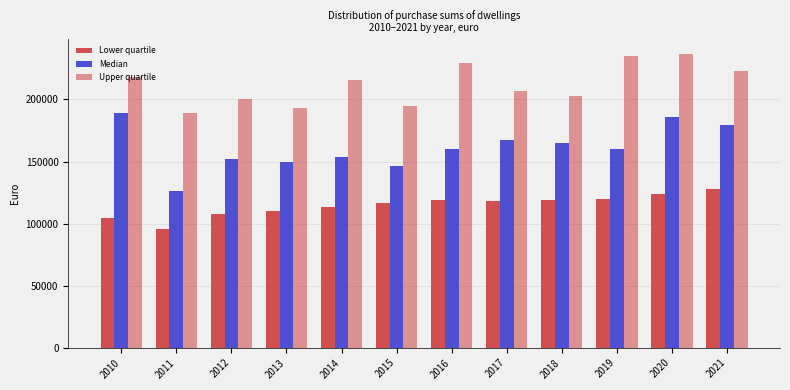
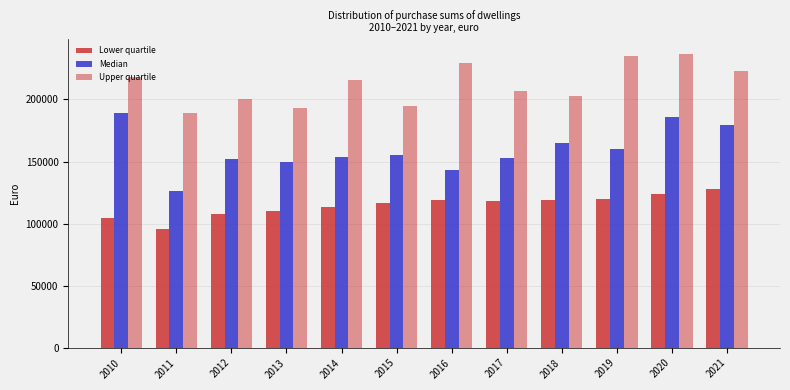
Median, 2015: 147000 -> 156000
Median, 2016: 160000 -> 143000
Median, 2017: 167000 -> 153000
